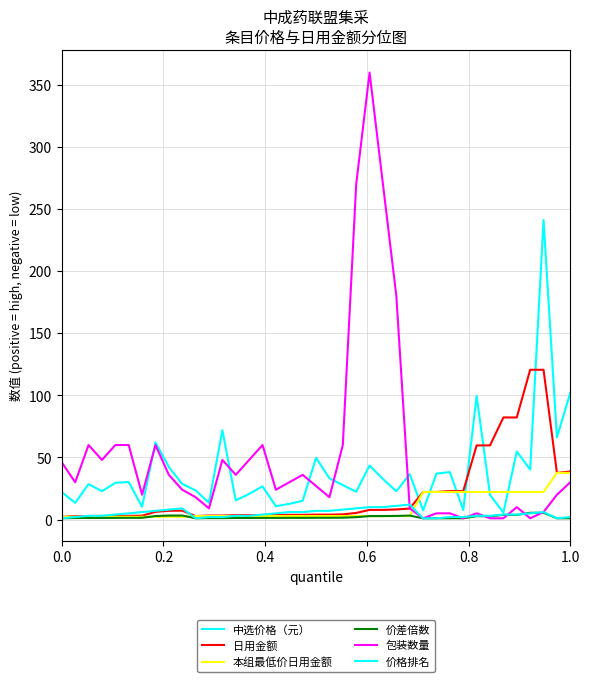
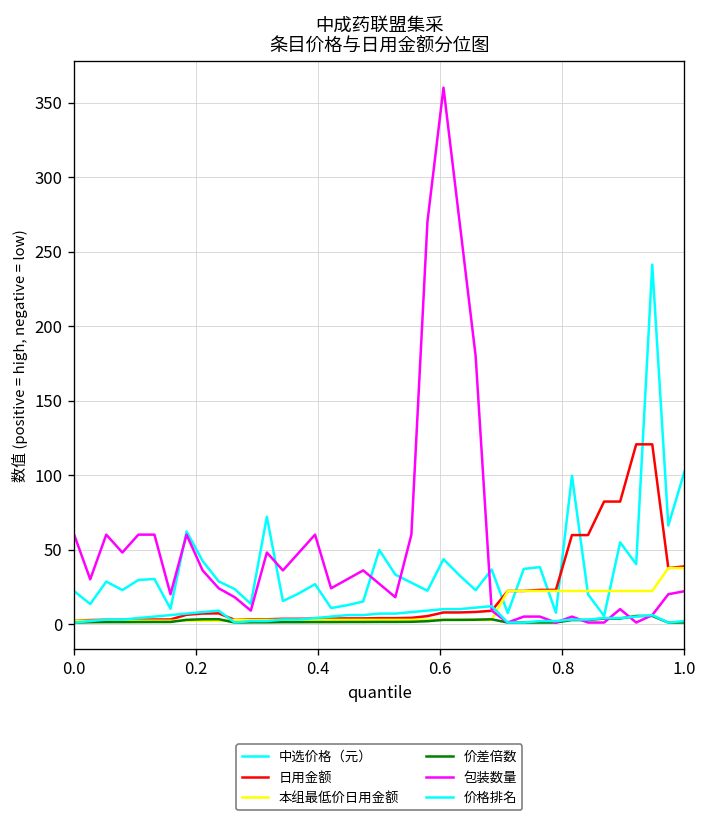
包装数量, 0.0: 46 -> 60
包装数量, 1.0: 30 -> 22
